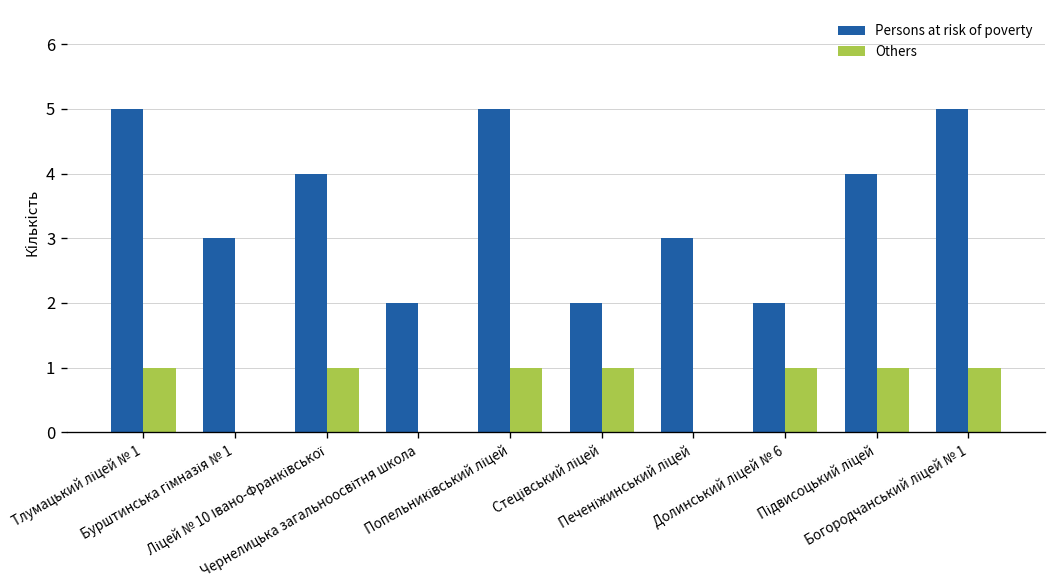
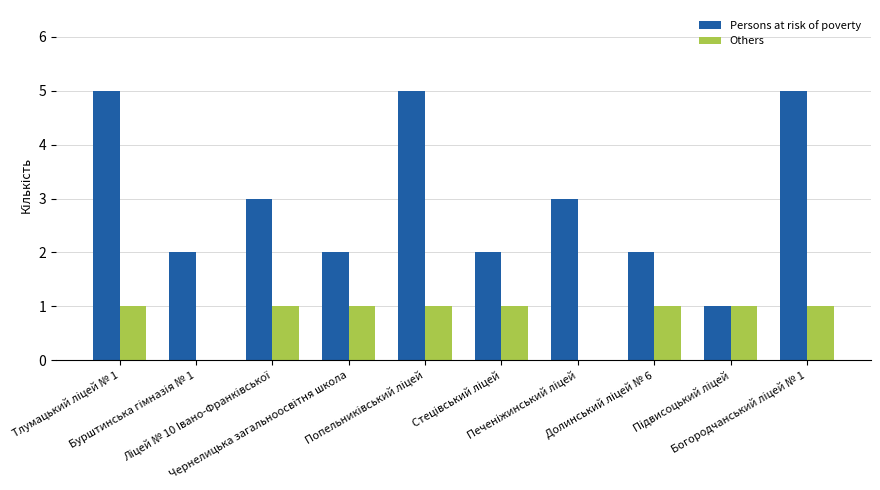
Persons at risk of poverty, Бурштинська гімназія № 1: 3 -> 2
Persons at risk of poverty, Ліцей № 10 Івано-Франківської: 4 -> 3
Others, Чернелицька загальноосвітня школа: 0 -> 1
Persons at risk of poverty, Підвисоцький ліцей: 4 -> 1
